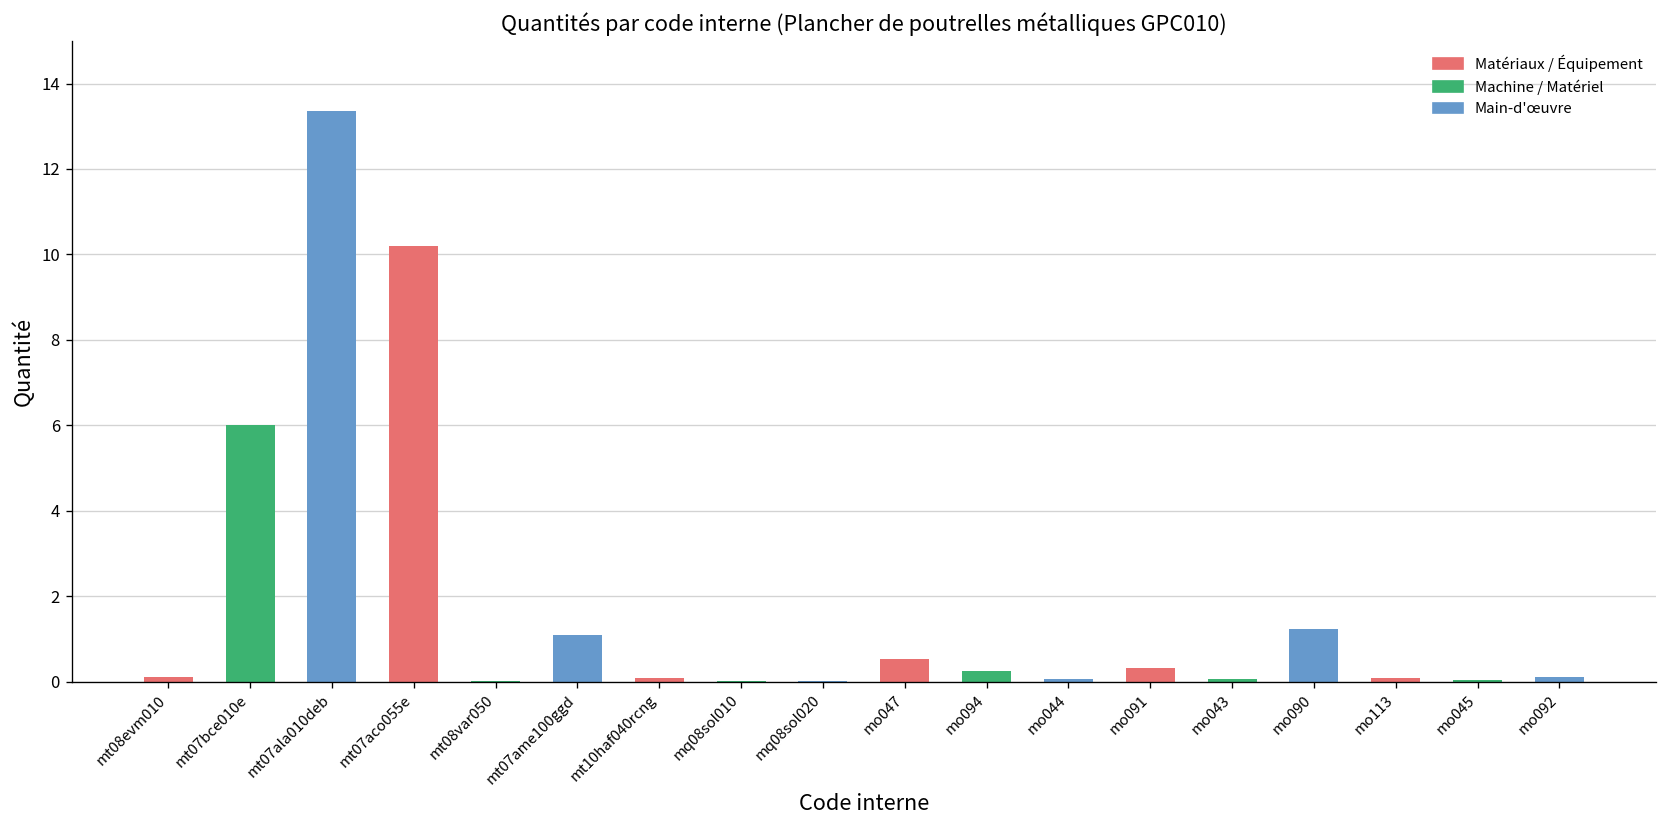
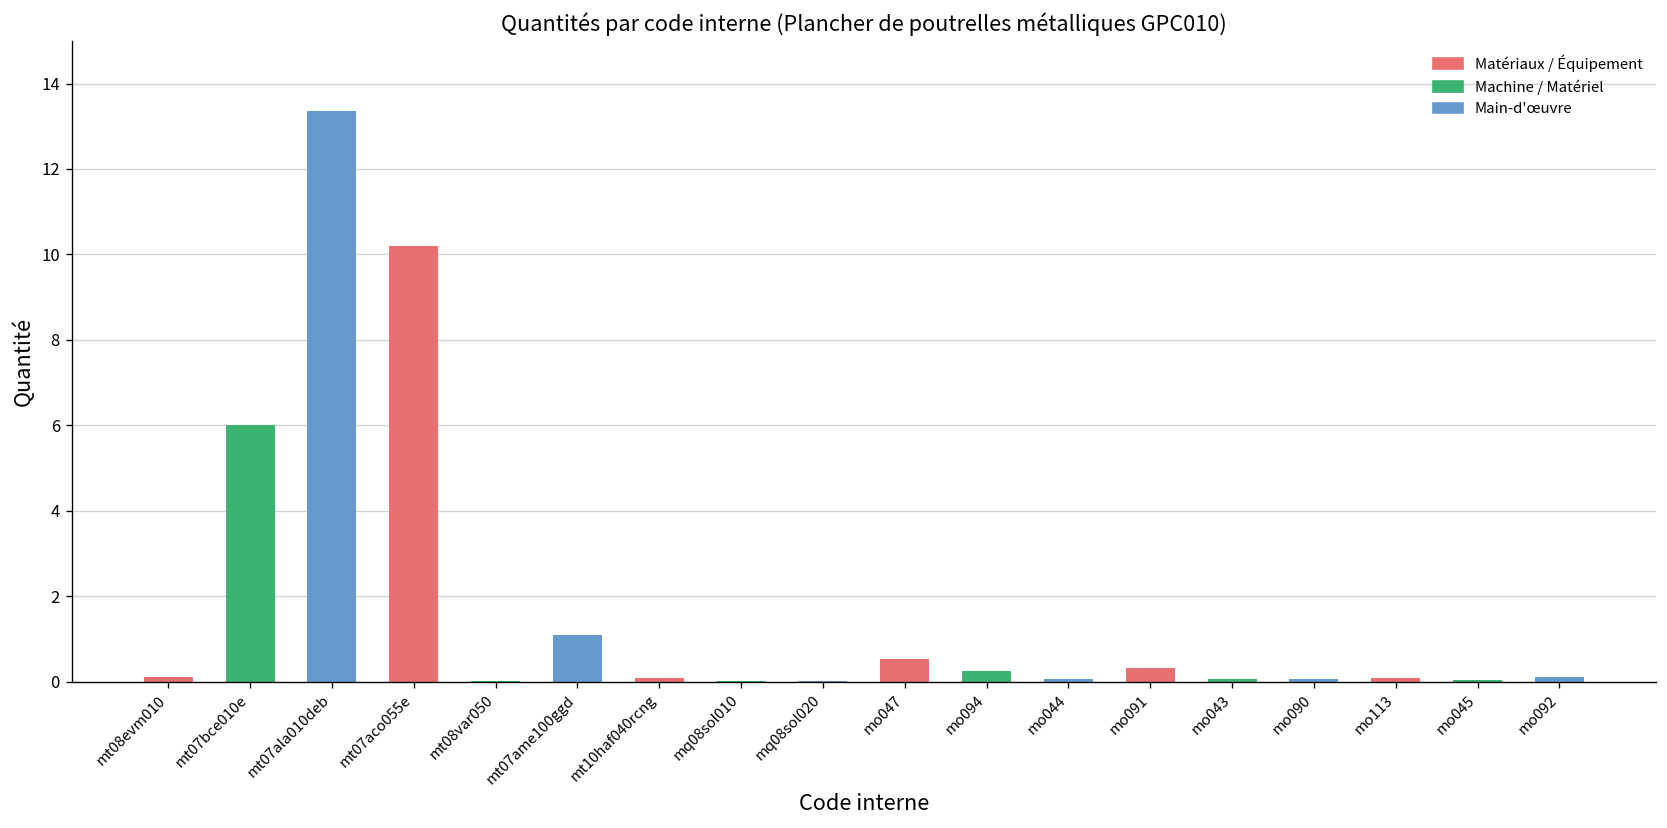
mo090: 1.2 -> 0.1
